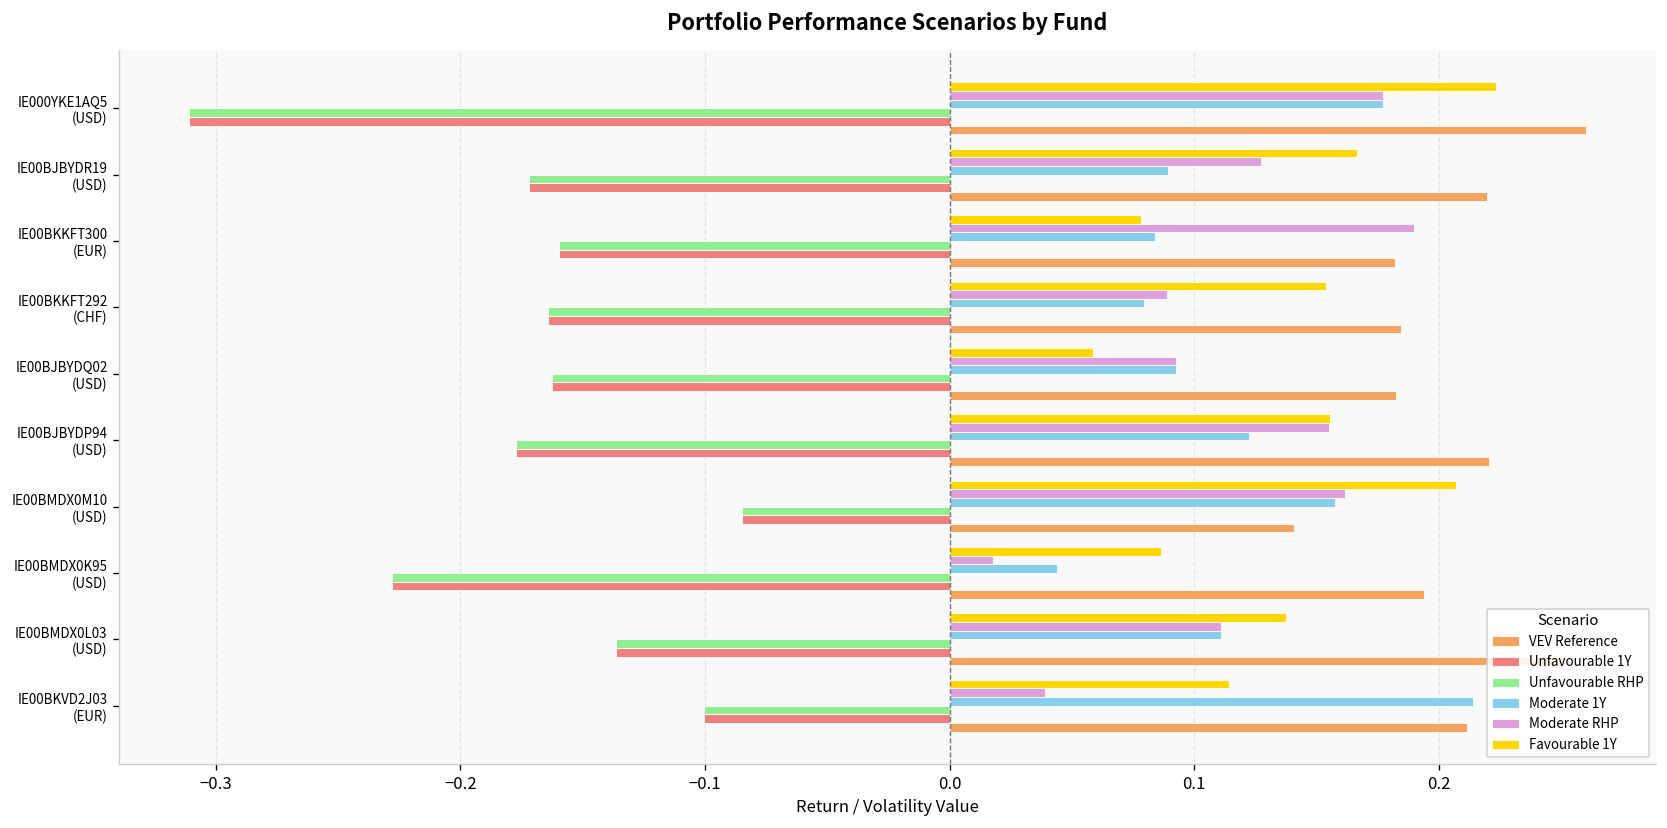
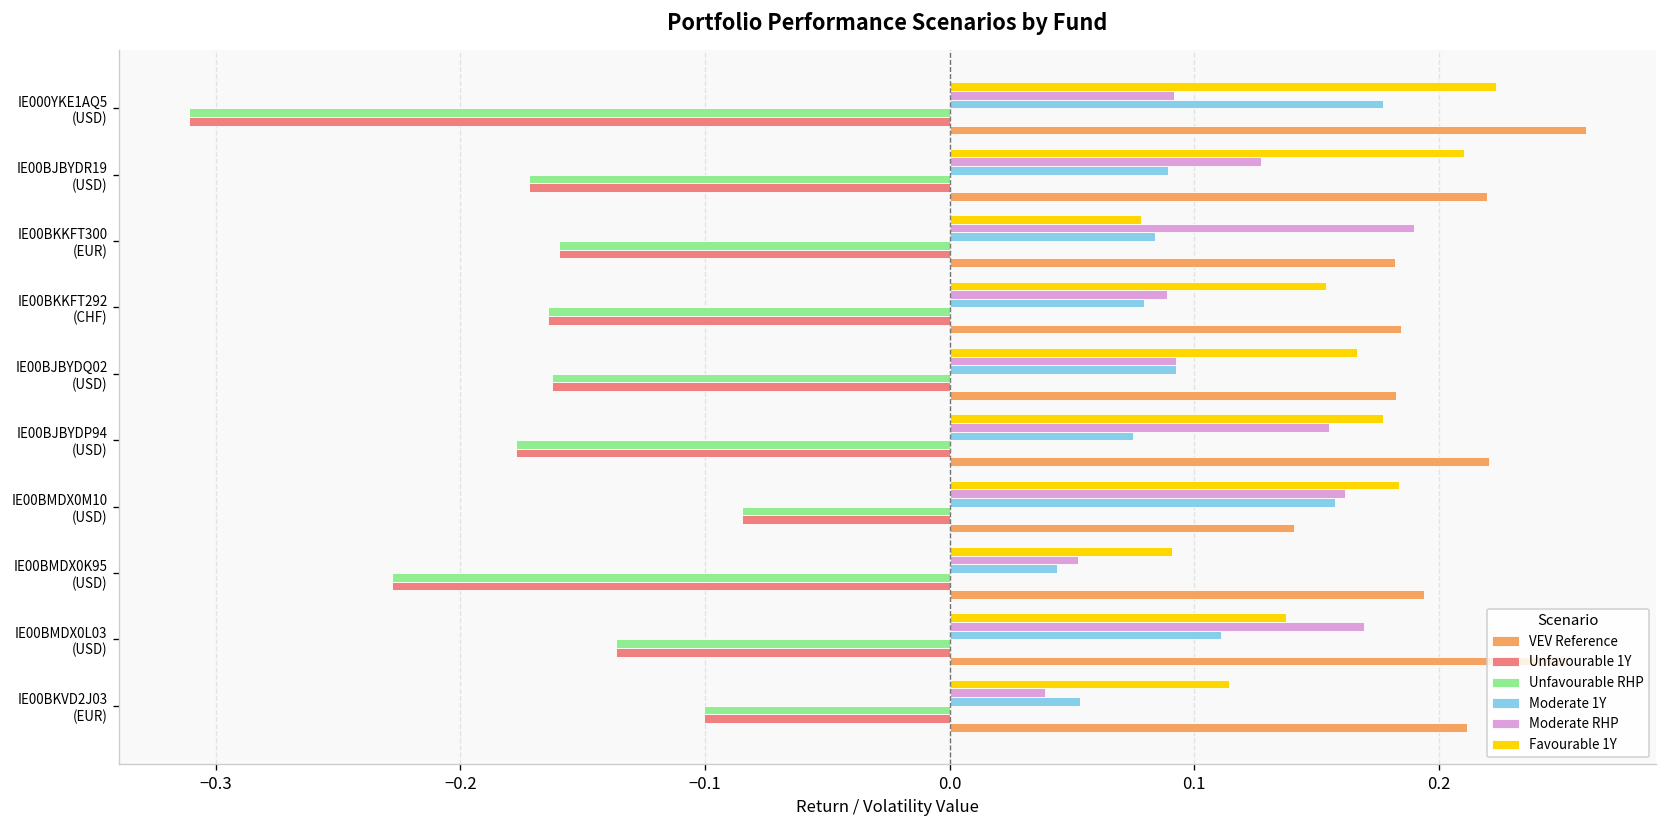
Moderate RHP, IE000YKE1AQ5 (USD): 0.177 -> 0.092
Favourable 1Y, IE00BJBYDR19 (USD): 0.167 -> 0.210
Favourable 1Y, IE00BJBYDQ02 (USD): 0.059 -> 0.167
Favourable 1Y, IE00BJBYDP94 (USD): 0.156 -> 0.177
Moderate 1Y, IE00BJBYDP94 (USD): 0.122 -> 0.075
Favourable 1Y, IE00BMDX0M10 (USD): 0.207 -> 0.184
Favourable 1Y, IE00BMDX0K95 (USD): 0.087 -> 0.091
Moderate RHP, IE00BMDX0K95 (USD): 0.018 -> 0.052
Moderate RHP, IE00BMDX0L03 (USD): 0.111 -> 0.170
Moderate 1Y, IE00BKVD2J03 (EUR): 0.214 -> 0.053
